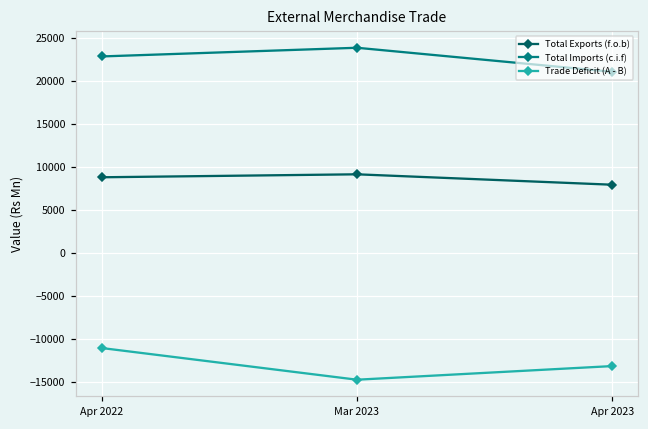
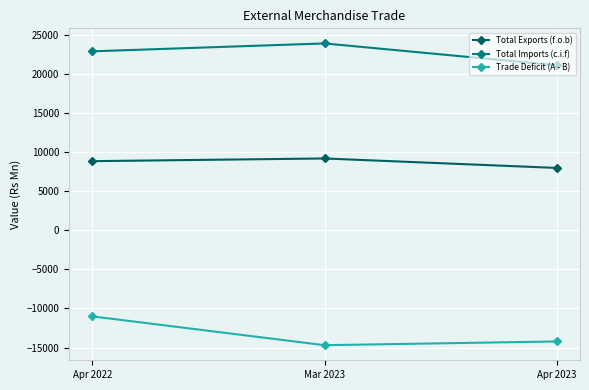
Trade Deficit (A - B), Apr 2023: -13000 -> -14000
